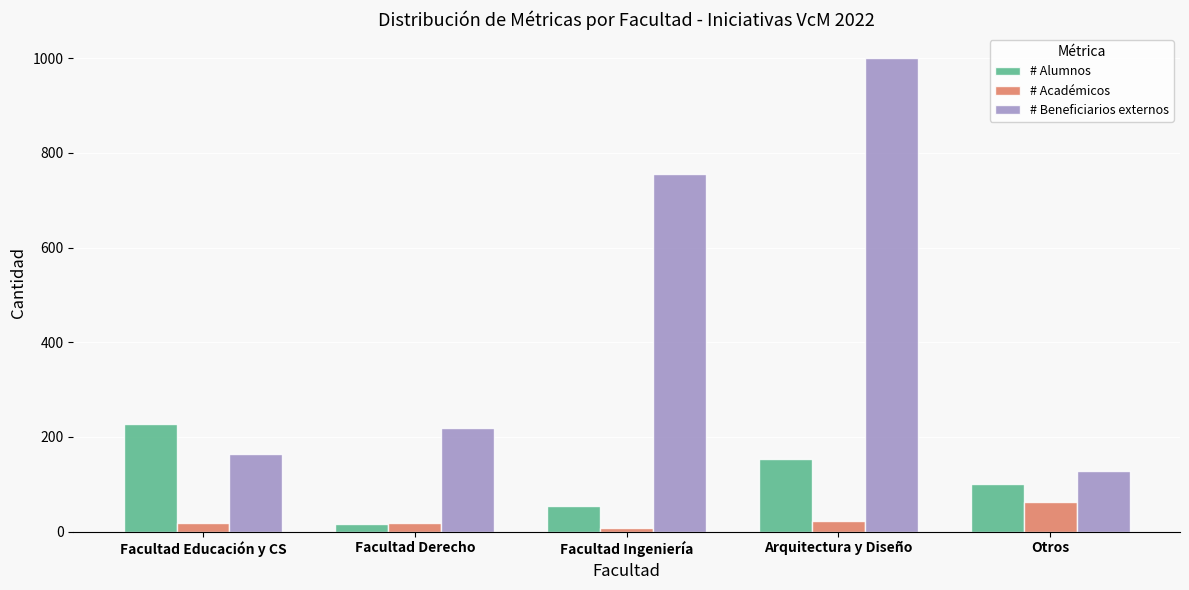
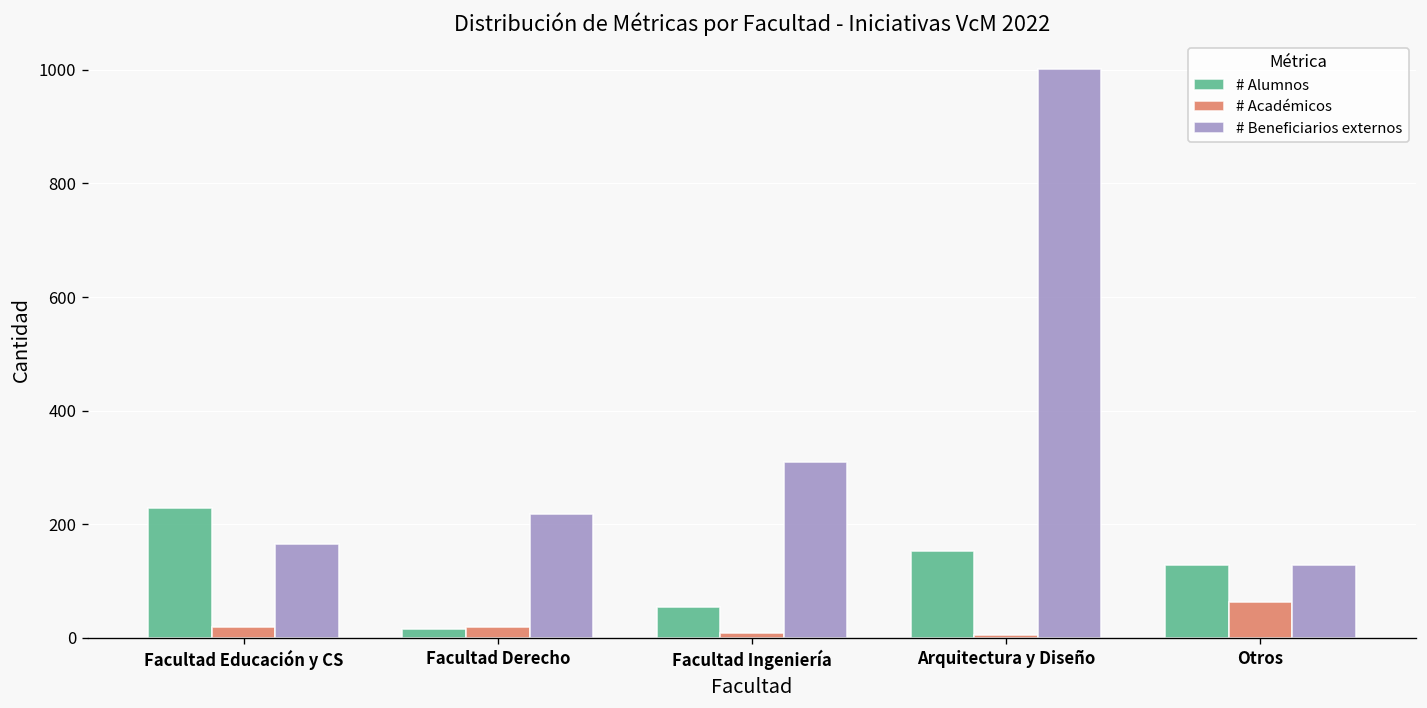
# Beneficiarios externos, Facultad Ingeniería: 760 -> 310
# Académicos, Arquitectura y Diseño: 20 -> 10
# Alumnos, Otros: 100 -> 130
